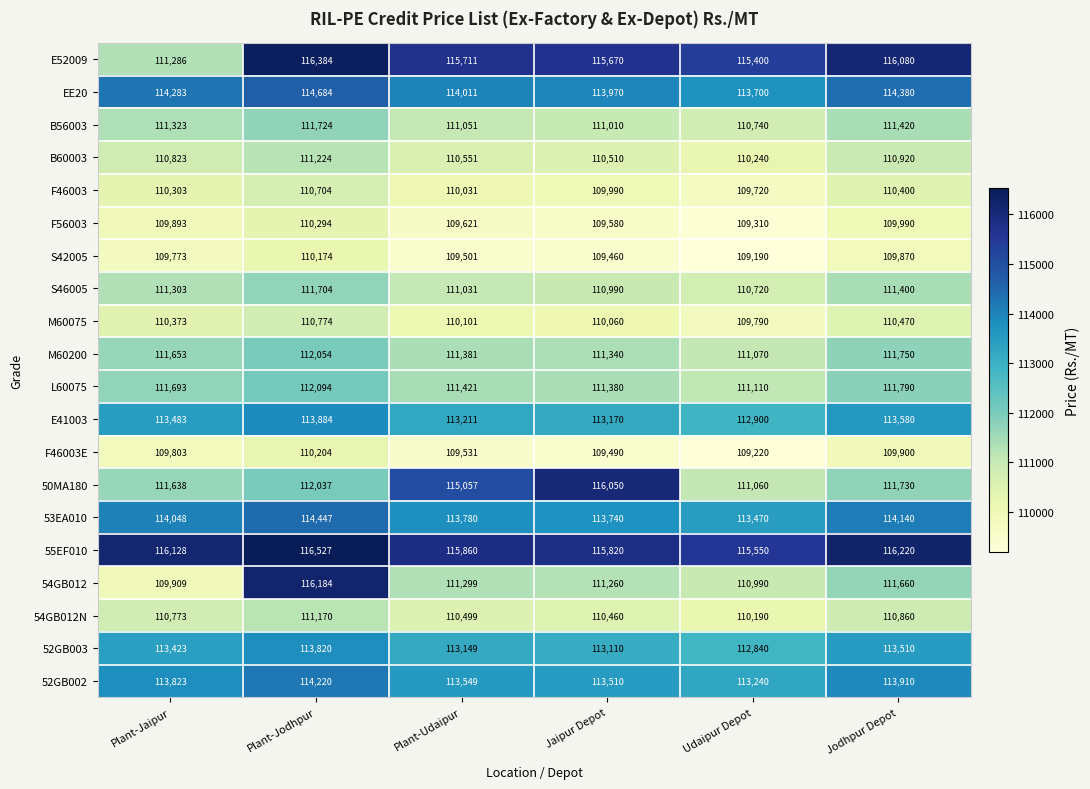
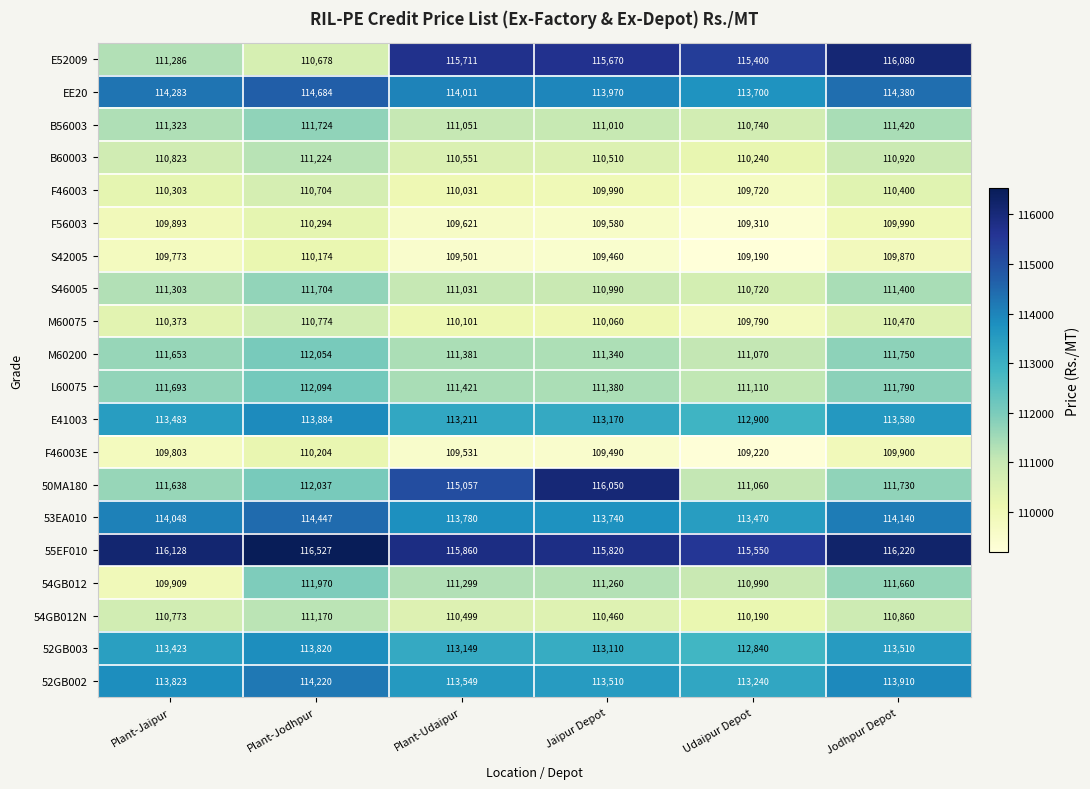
E52009, Plant-Jodhpur: 116,384 -> 110,678
54GB012, Plant-Jodhpur: 116,184 -> 111,970
